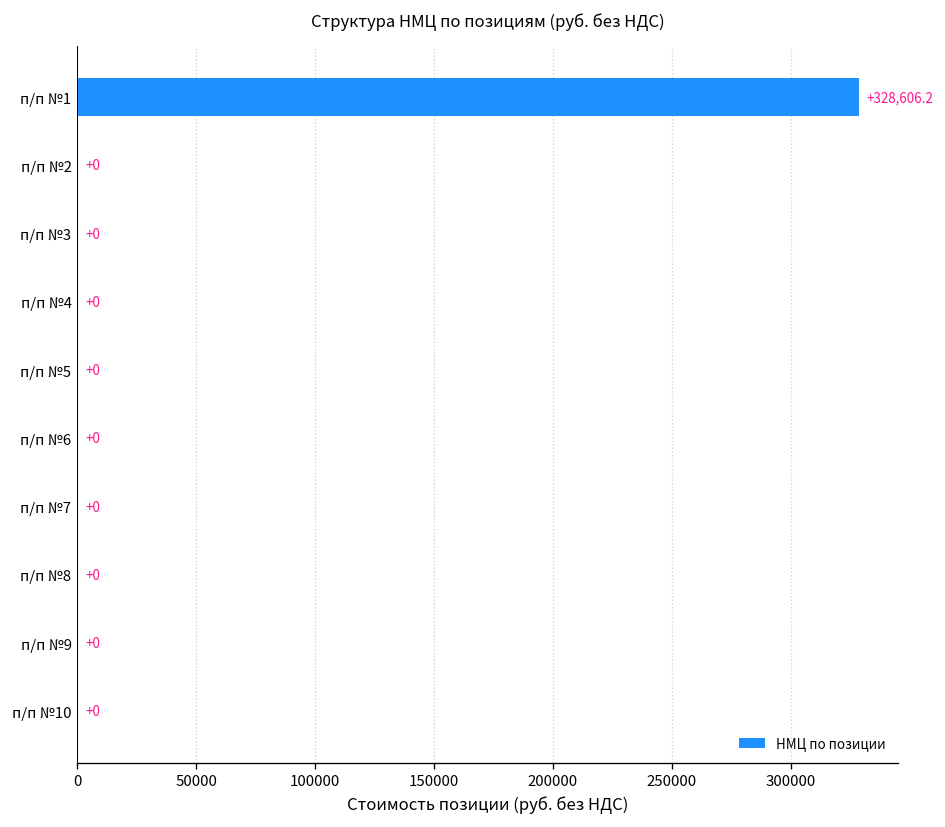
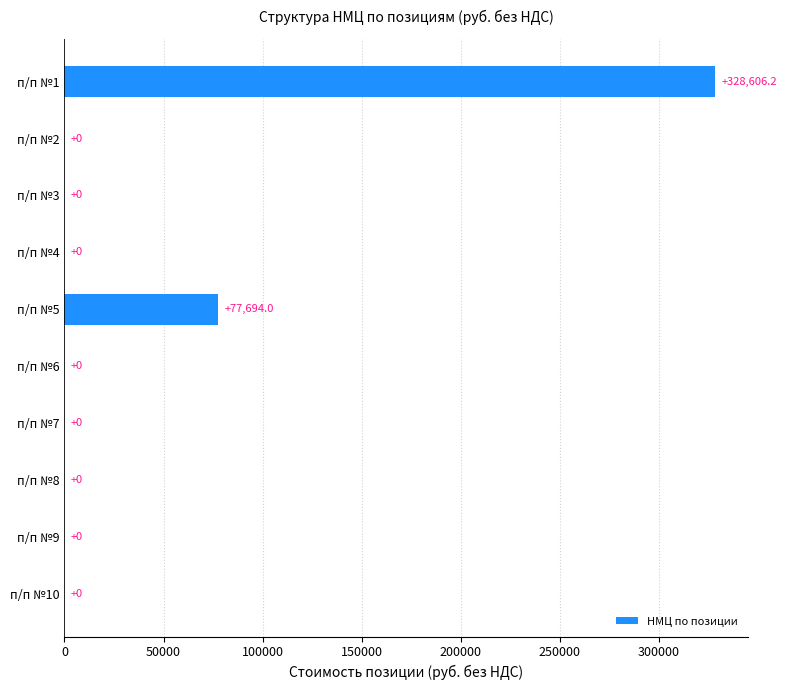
п/п №5: +0 -> +77,694.0
